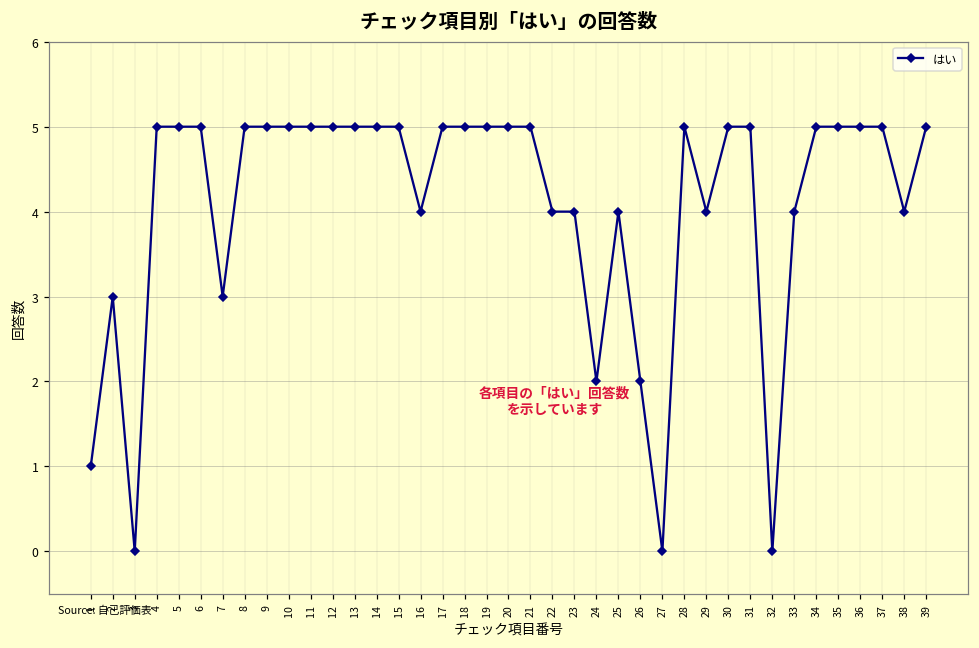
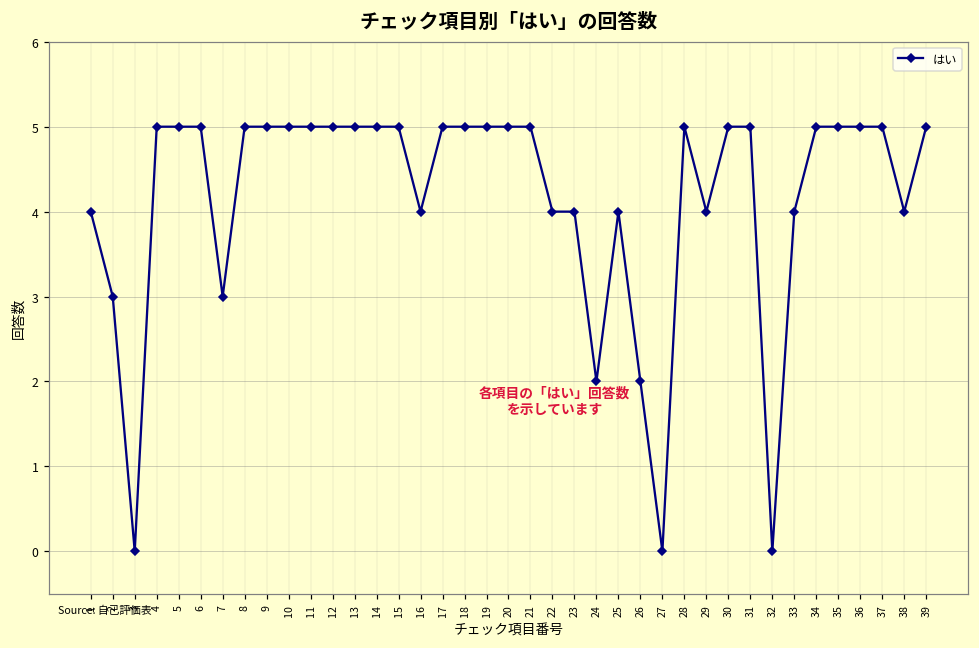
1: 1 -> 4
